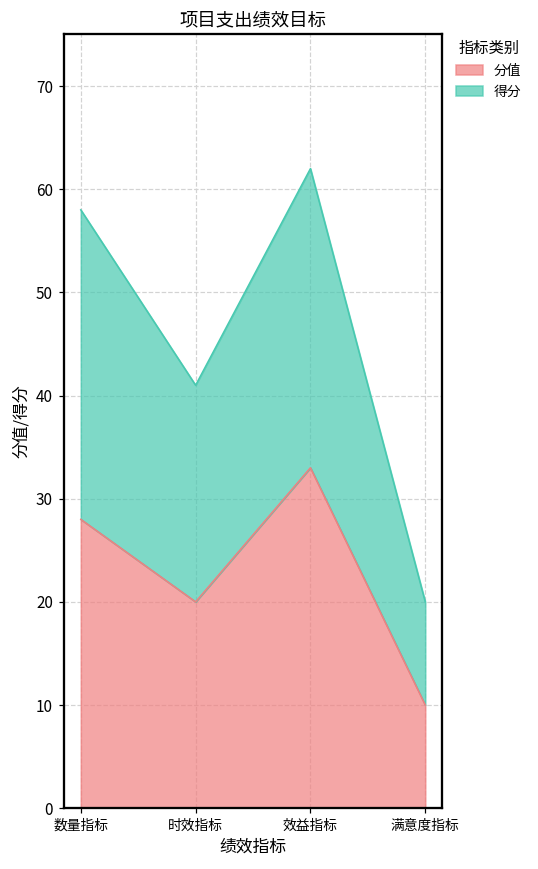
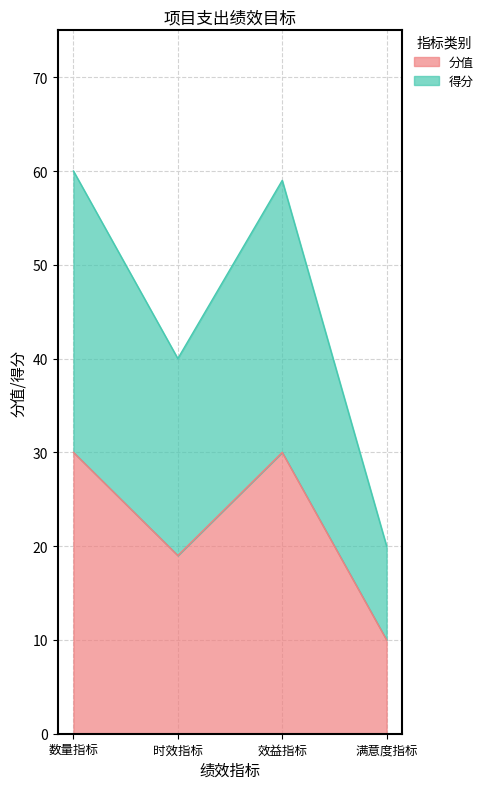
分值, 数量指标: 28 -> 30
分值, 时效指标: 20 -> 19
分值, 效益指标: 33 -> 30
